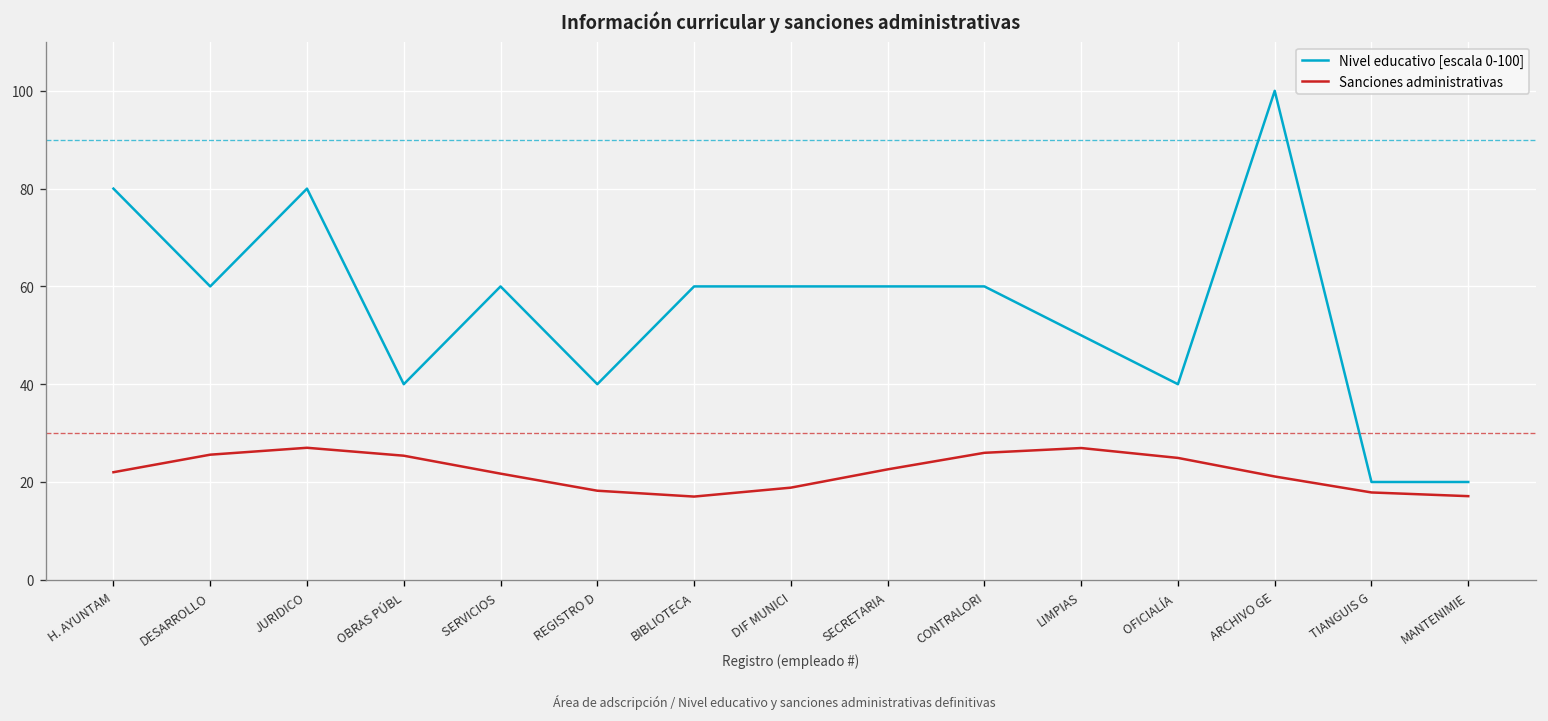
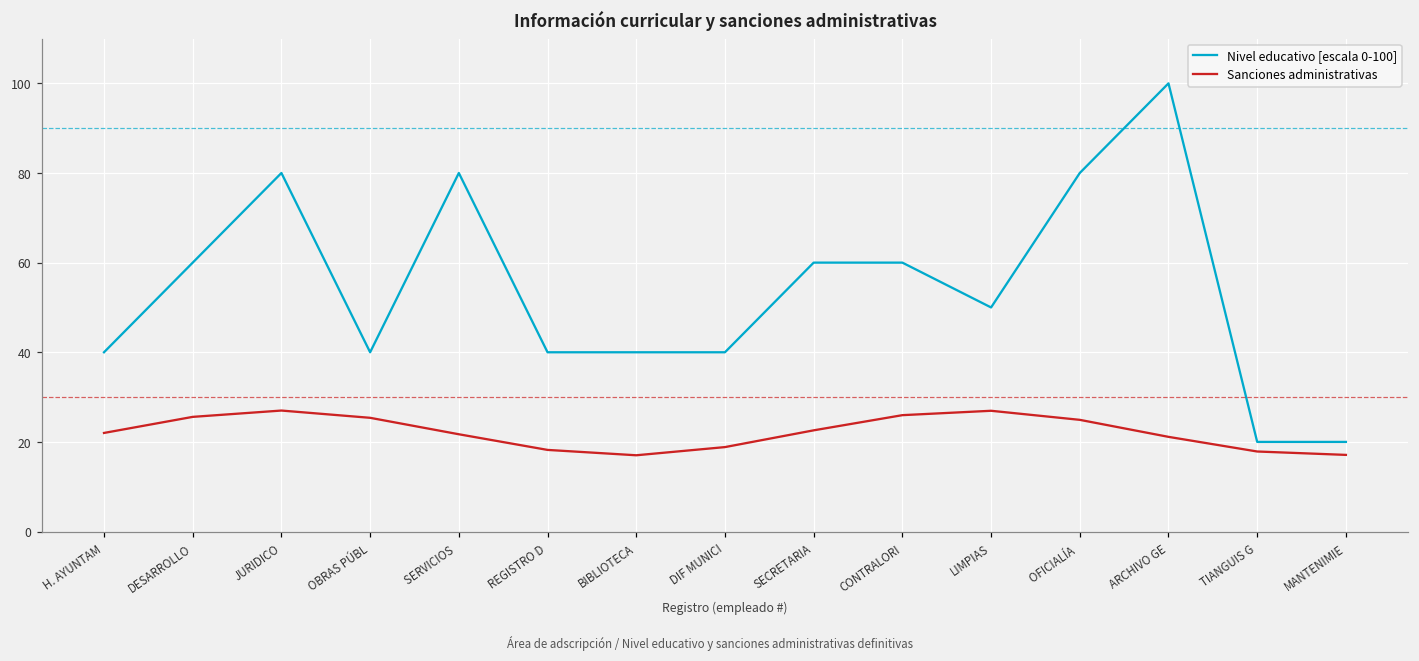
Nivel educativo [escala 0-100], H. AYUNTAM: 80 -> 40
Nivel educativo [escala 0-100], SERVICIOS: 60 -> 80
Nivel educativo [escala 0-100], BIBLIOTECA: 60 -> 40
Nivel educativo [escala 0-100], DIF MUNICI: 60 -> 40
Nivel educativo [escala 0-100], OFICIALÍA: 40 -> 80
